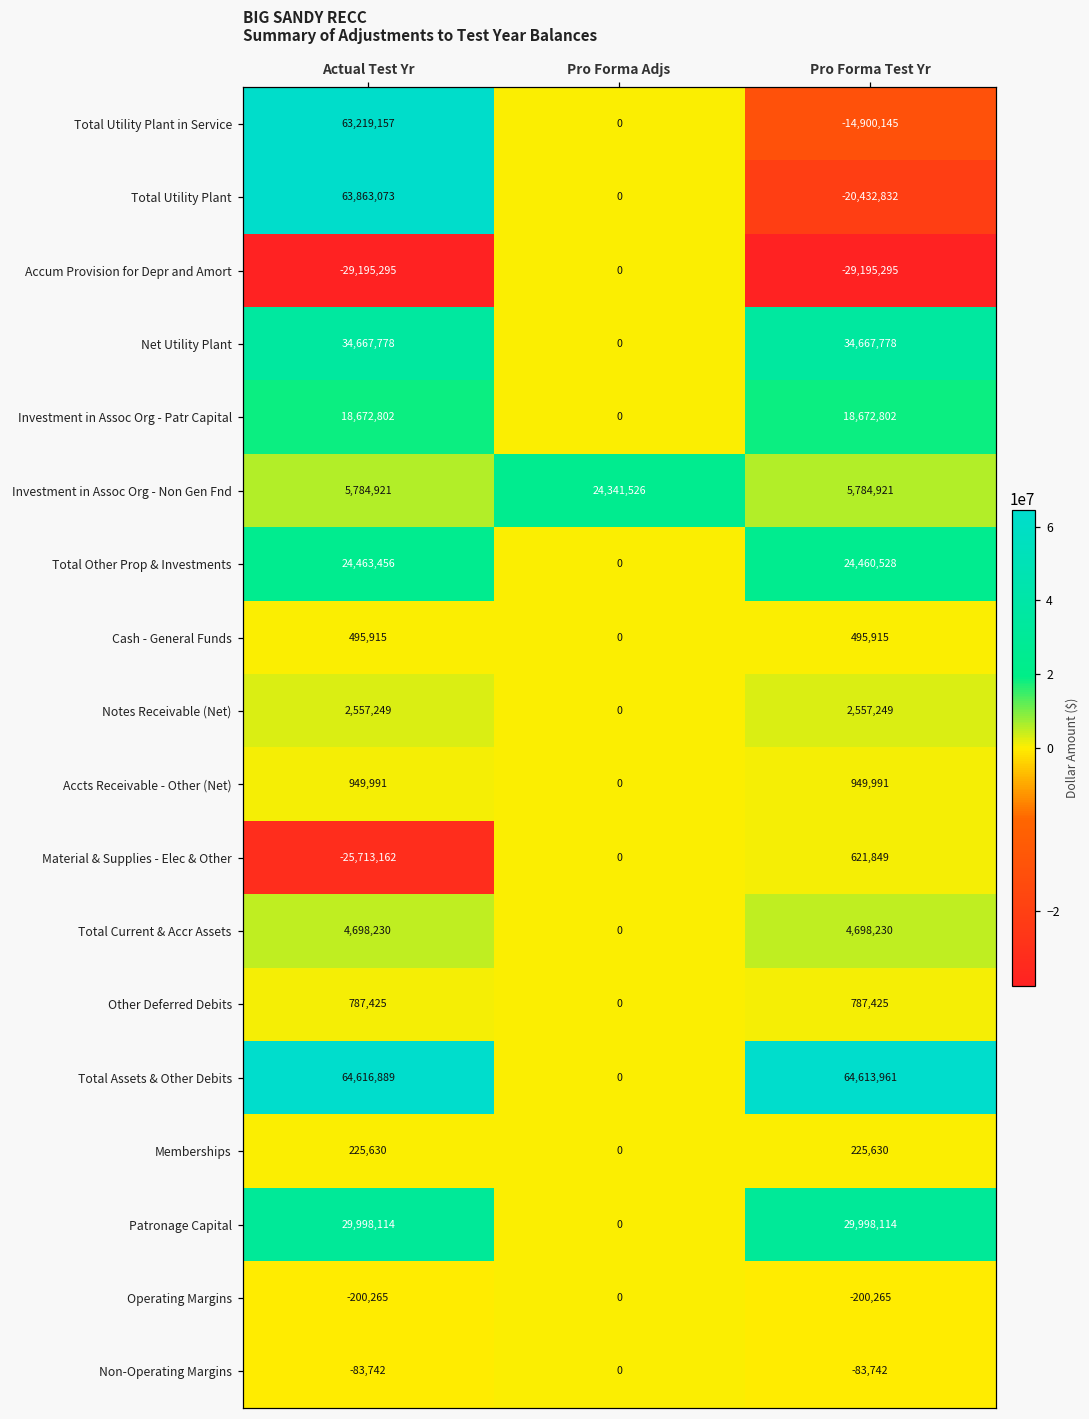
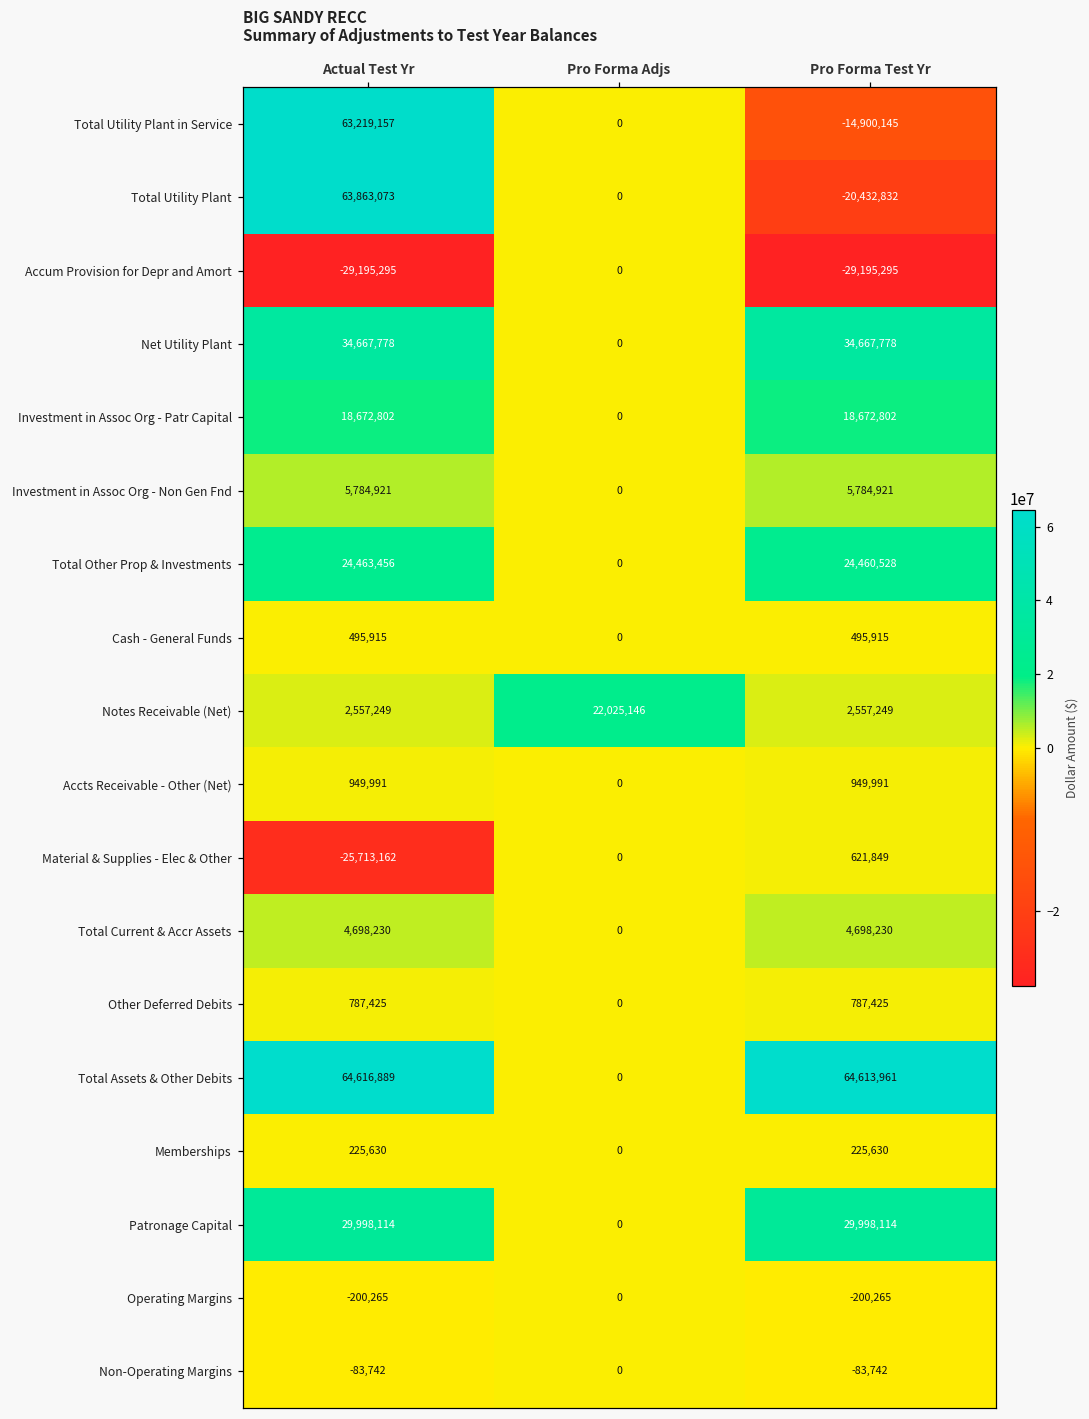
Investment in Assoc Org - Non Gen Fnd, Pro Forma Adjs: 24,341,526 -> 0
Notes Receivable (Net), Pro Forma Adjs: 0 -> 22,025,146
